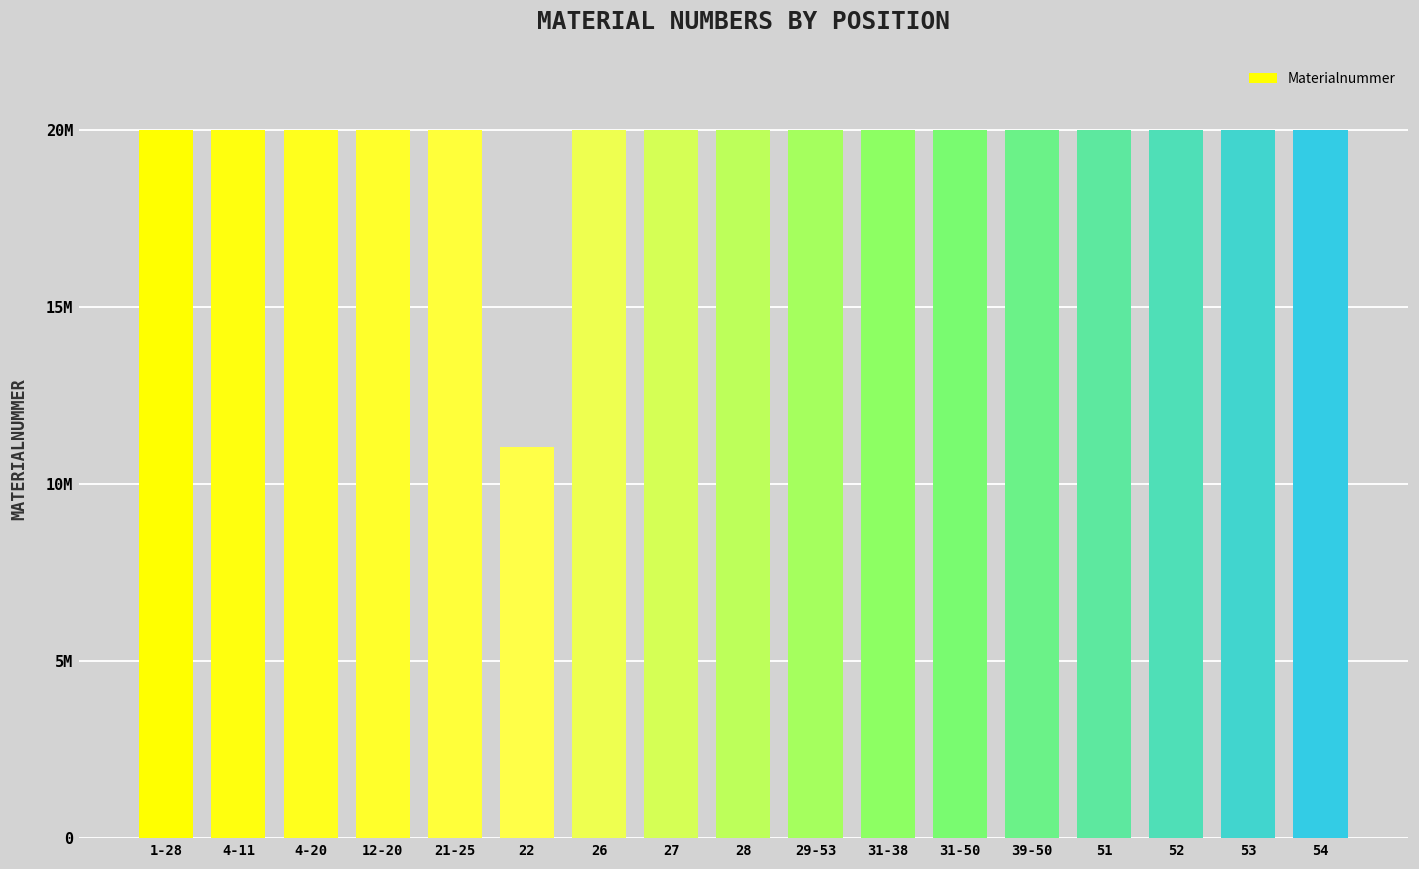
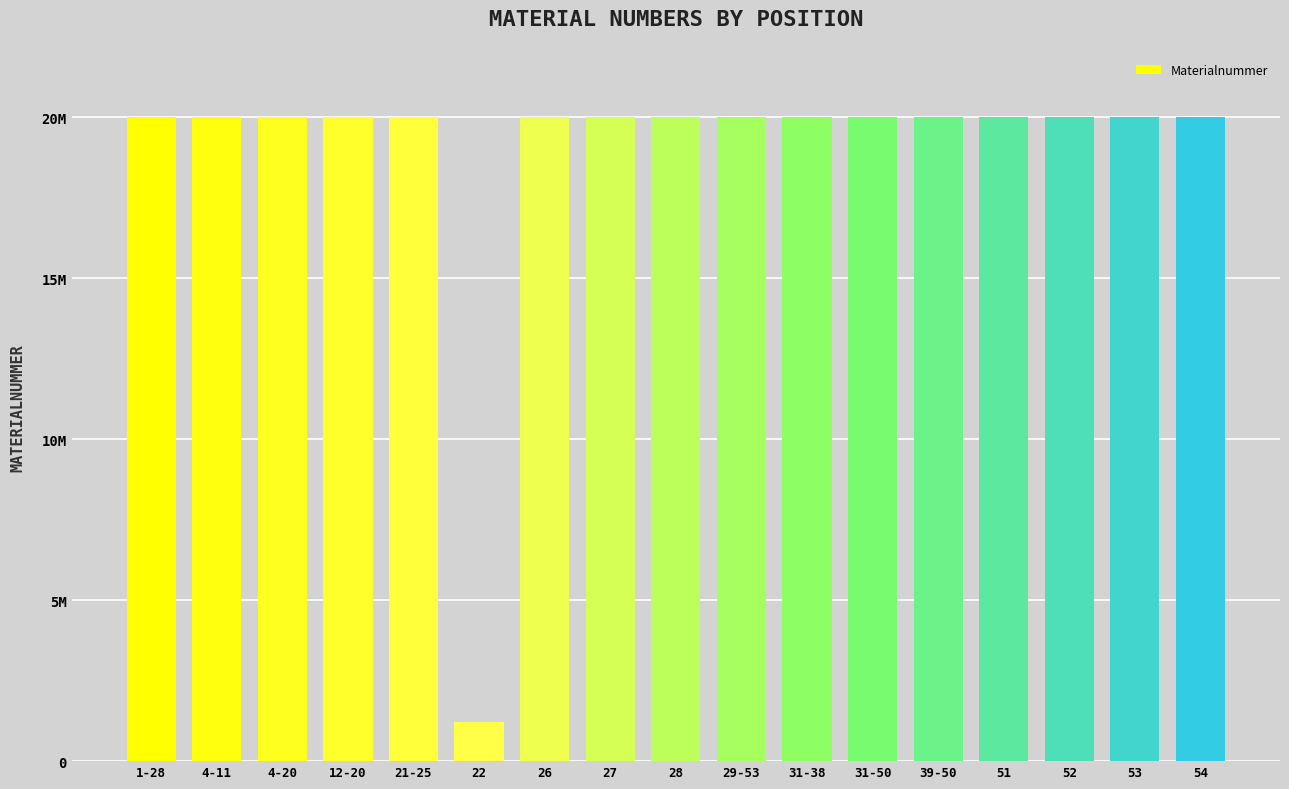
22: 11100000 -> 1200000
